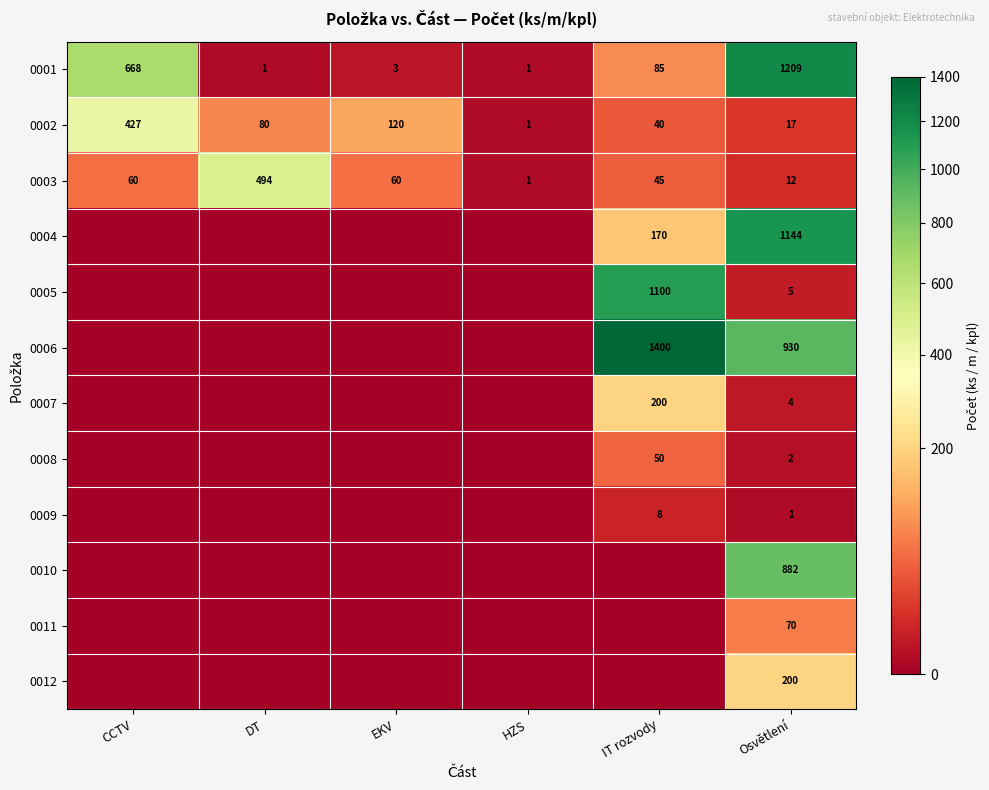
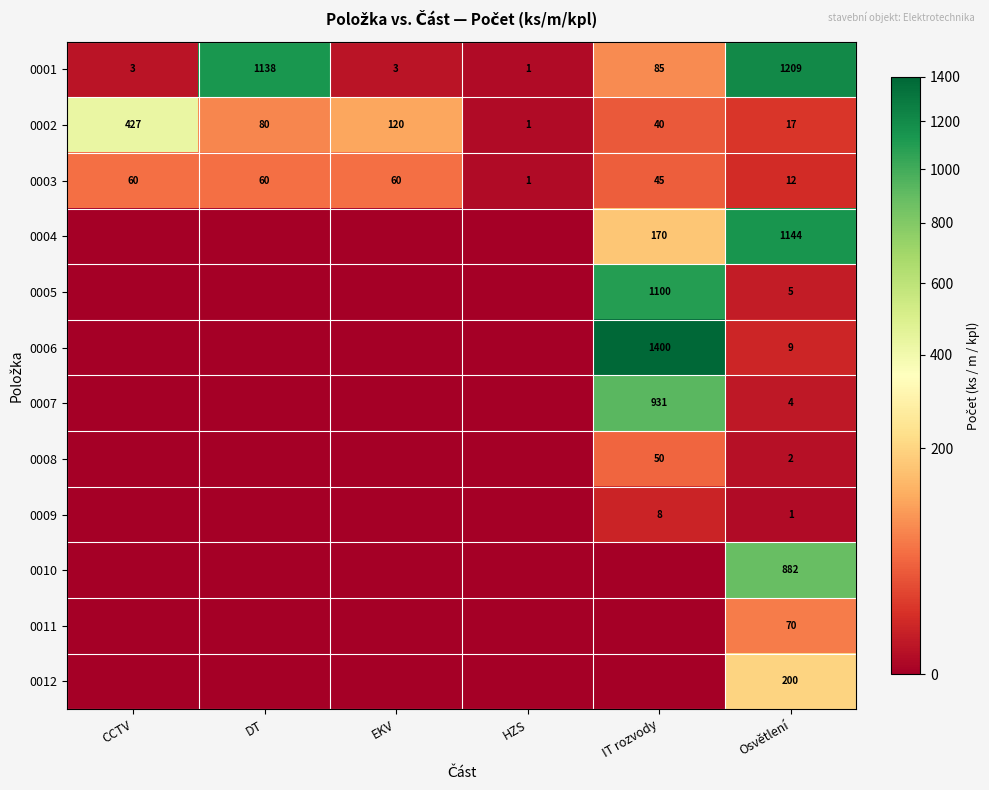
0001, CCTV: 668 -> 3
0001, DT: 1 -> 1138
0003, DT: 494 -> 60
0006, Osvětlení: 930 -> 9
0007, IT rozvody: 200 -> 931
